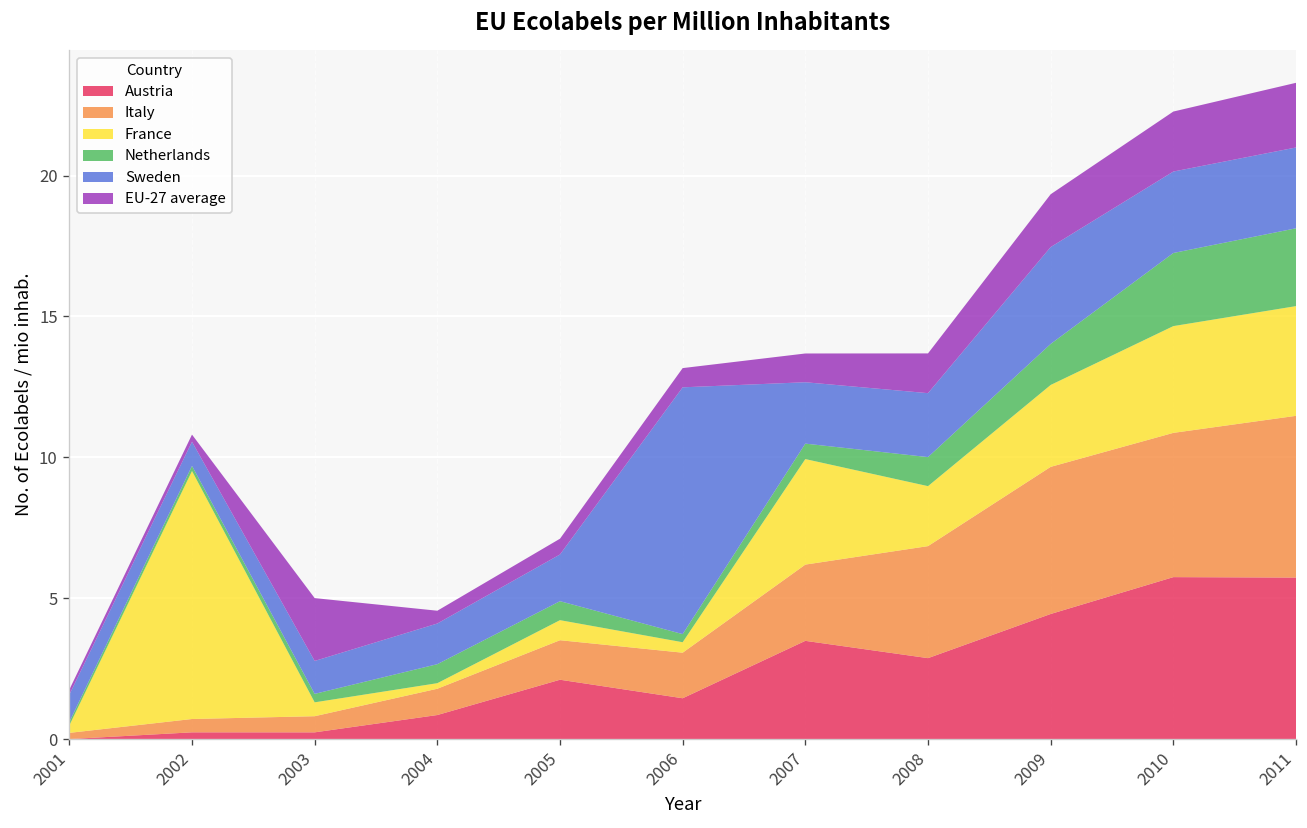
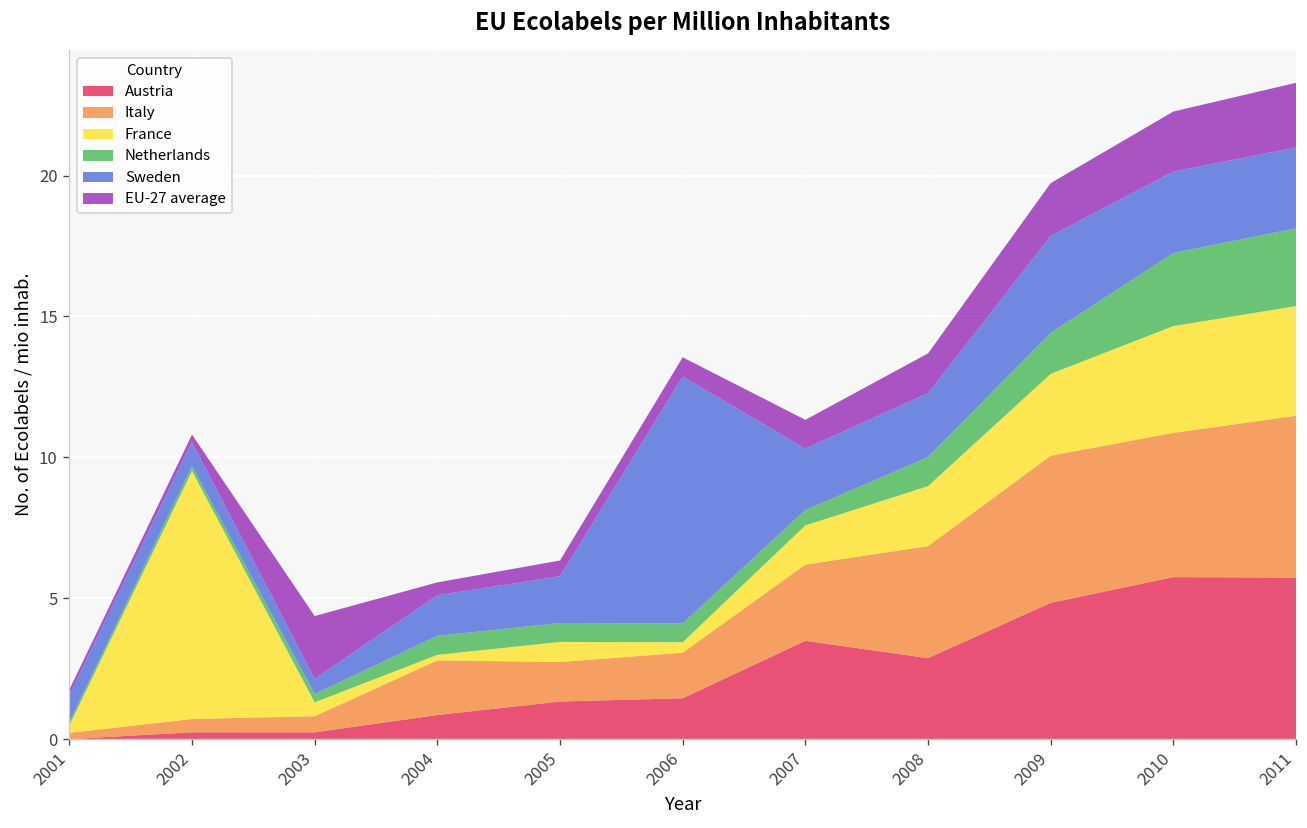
Sweden, 2003: 1.2 -> 0.5
Italy, 2004: 0.9 -> 1.9
Austria, 2005: 2.1 -> 1.3
Netherlands, 2006: 0.3 -> 0.7
France, 2007: 3.7 -> 1.4
Austria, 2009: 4.4 -> 4.8
